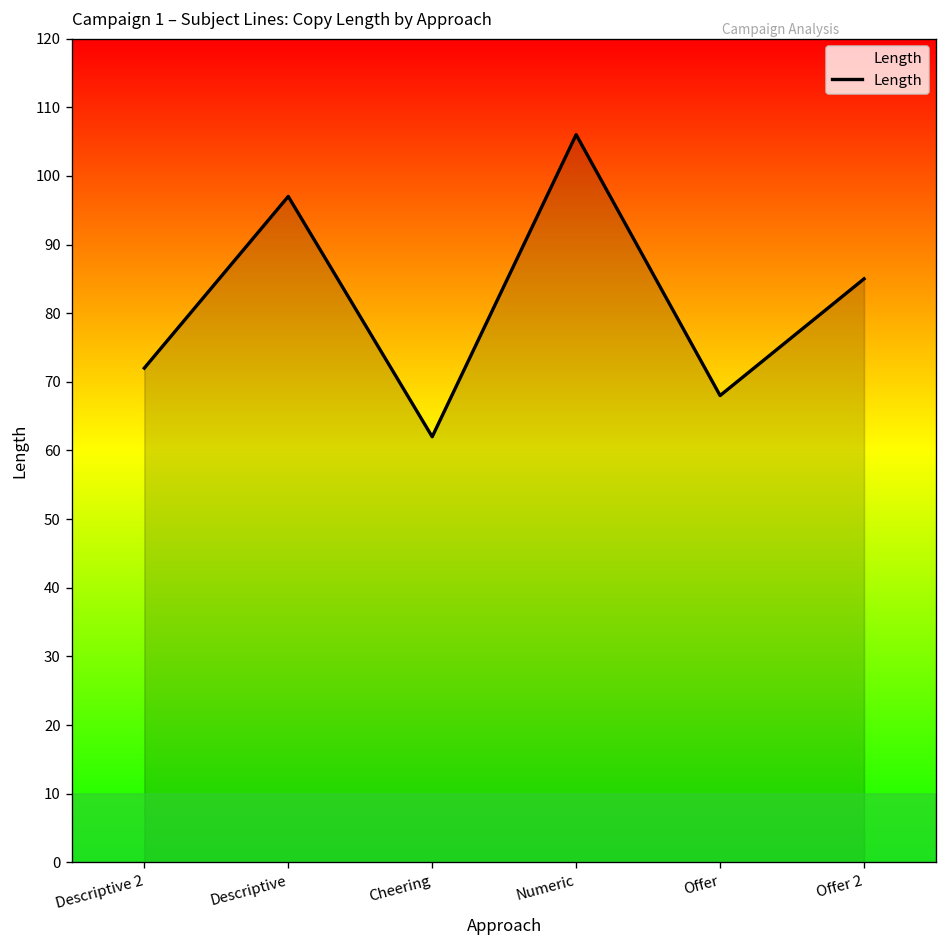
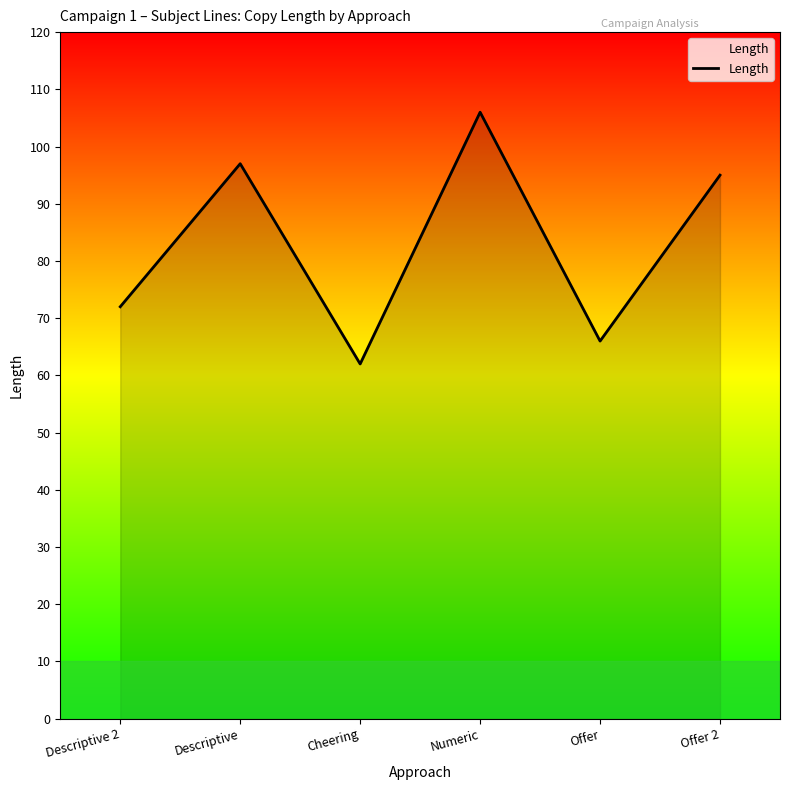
Offer: 68 -> 66
Offer 2: 85 -> 95
